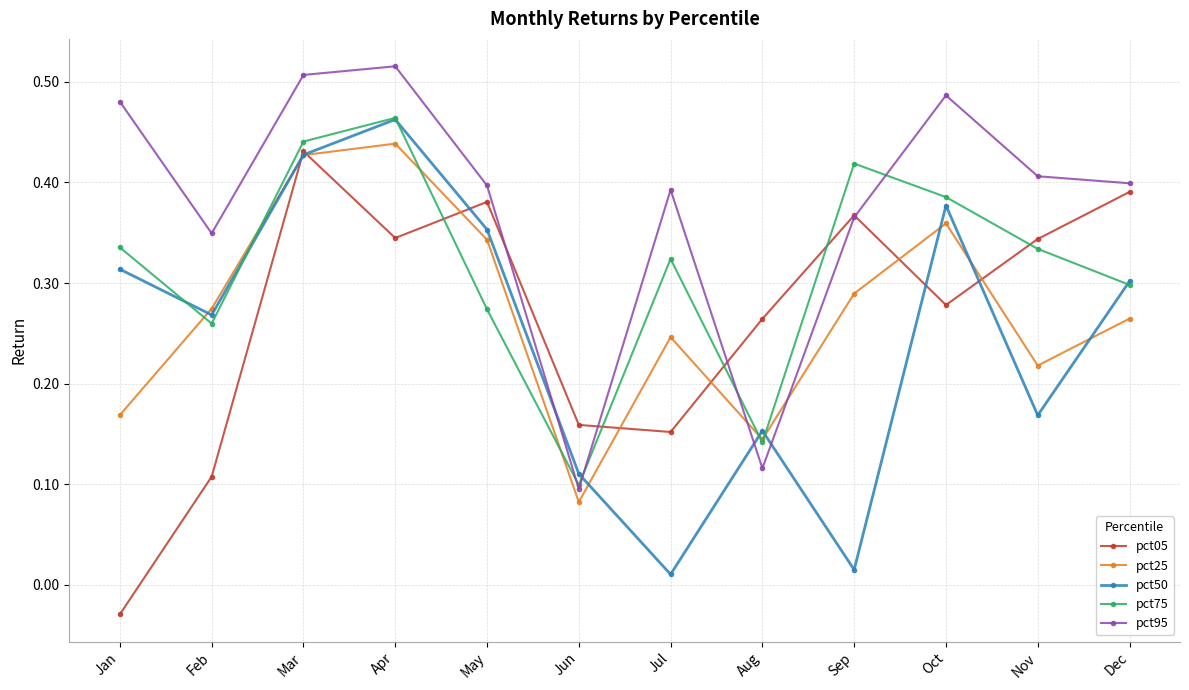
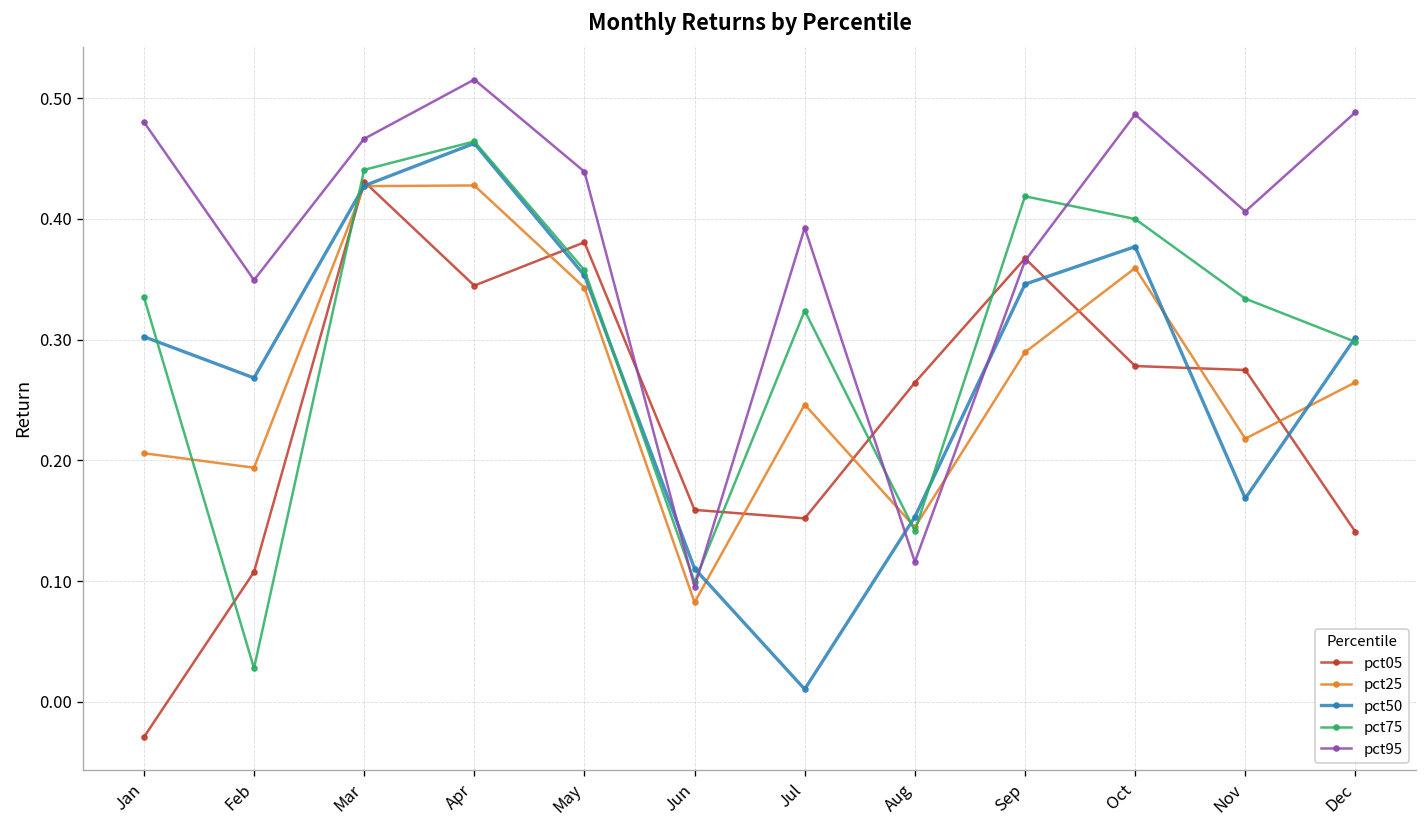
pct25, Jan: 0.169 -> 0.206
pct50, Jan: 0.314 -> 0.302
pct25, Feb: 0.275 -> 0.194
pct75, Feb: 0.260 -> 0.028
pct95, Mar: 0.507 -> 0.466
pct25, Apr: 0.439 -> 0.428
pct75, May: 0.274 -> 0.358
pct95, May: 0.397 -> 0.439
pct50, Sep: 0.015 -> 0.346
pct75, Oct: 0.385 -> 0.400
pct05, Nov: 0.344 -> 0.275
pct05, Dec: 0.391 -> 0.141
pct95, Dec: 0.399 -> 0.488
